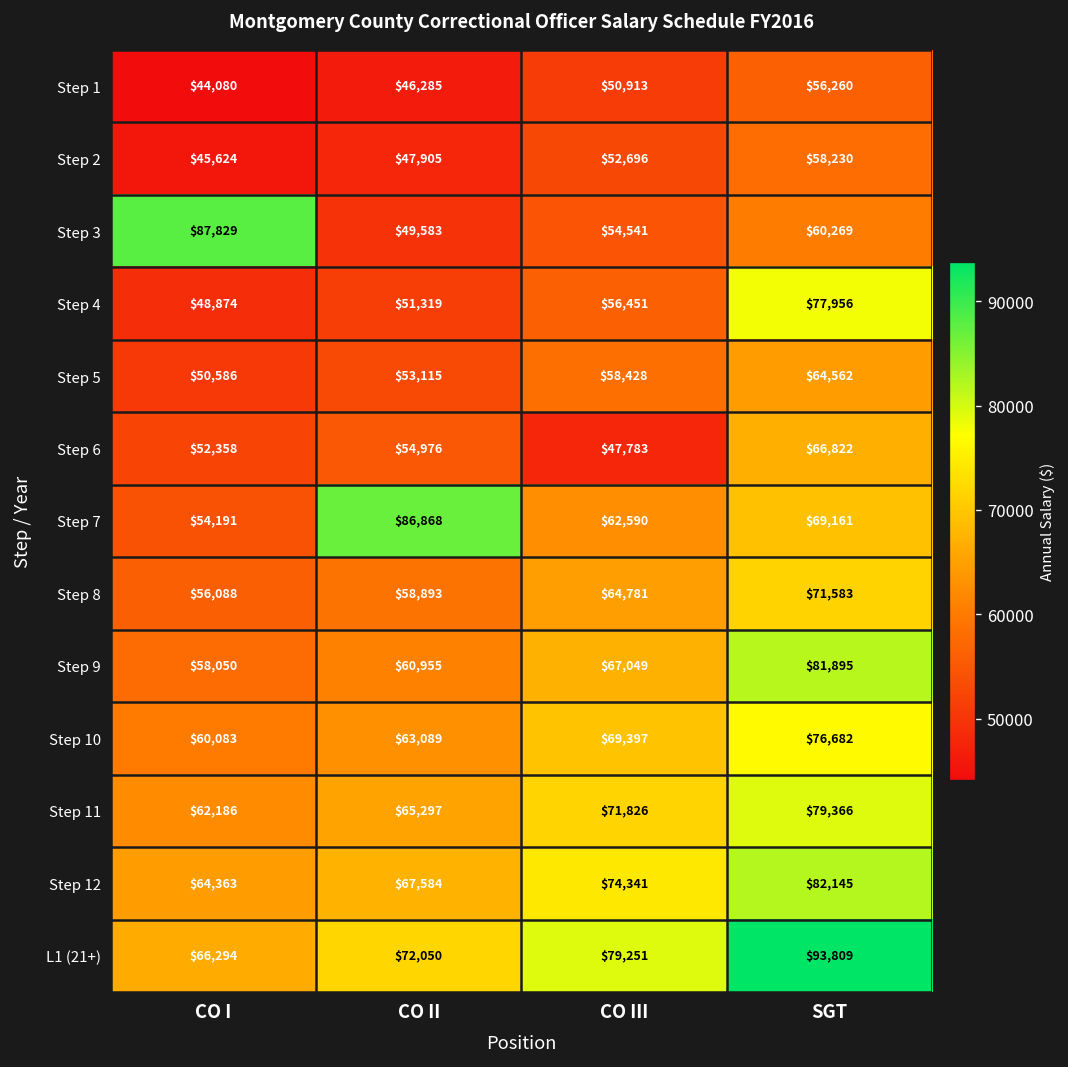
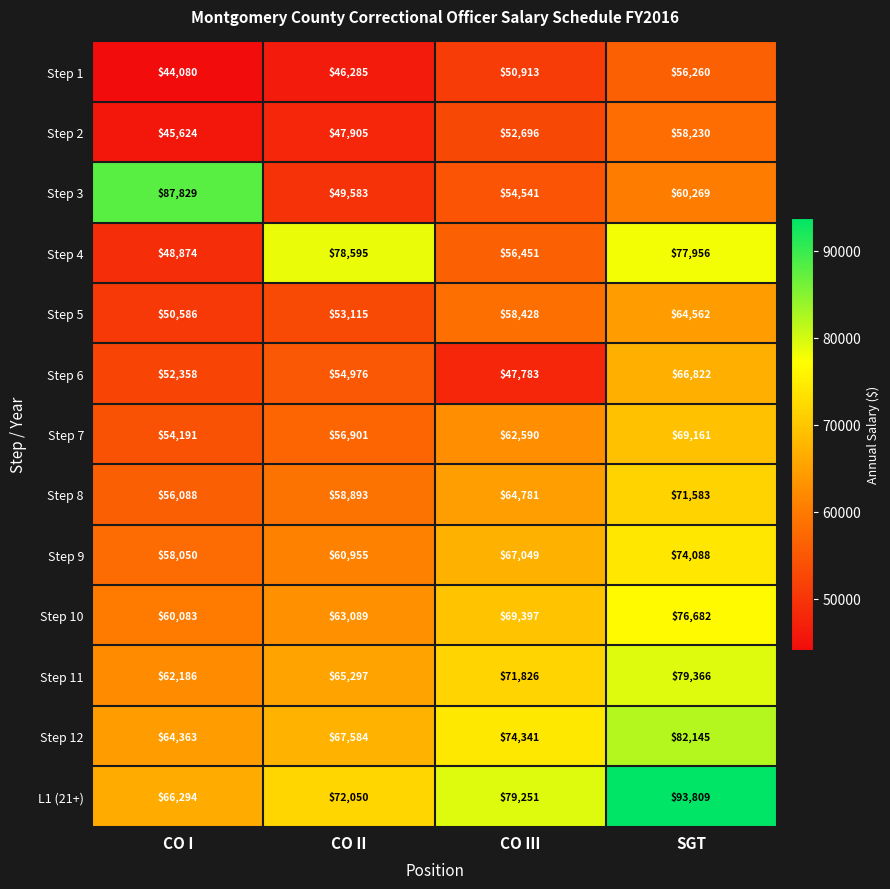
Step 4, CO II: $51,319 -> $78,595
Step 7, CO II: $86,868 -> $56,901
Step 9, SGT: $81,895 -> $74,088
